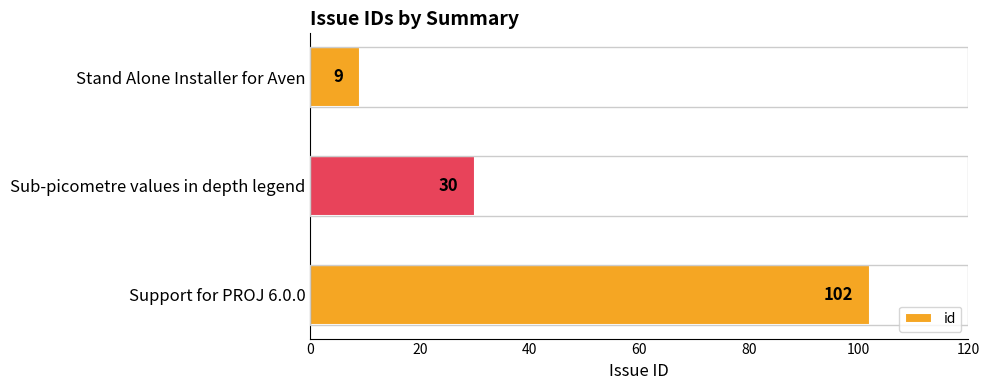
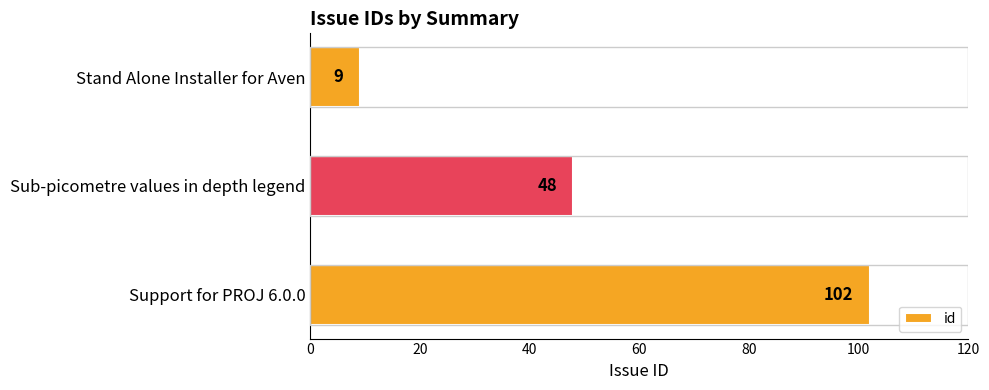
Sub-picometre values in depth legend: 30 -> 48
